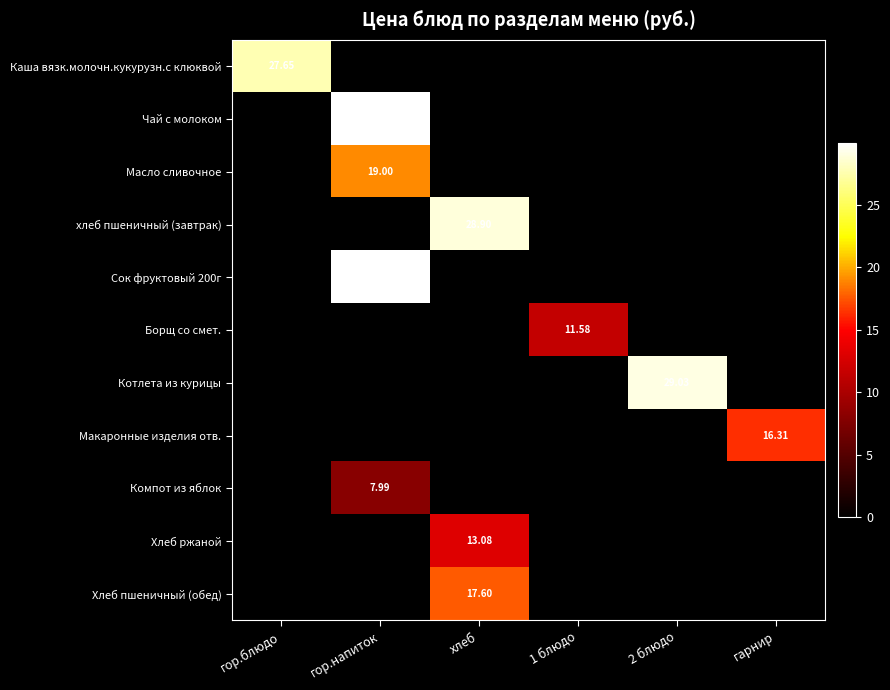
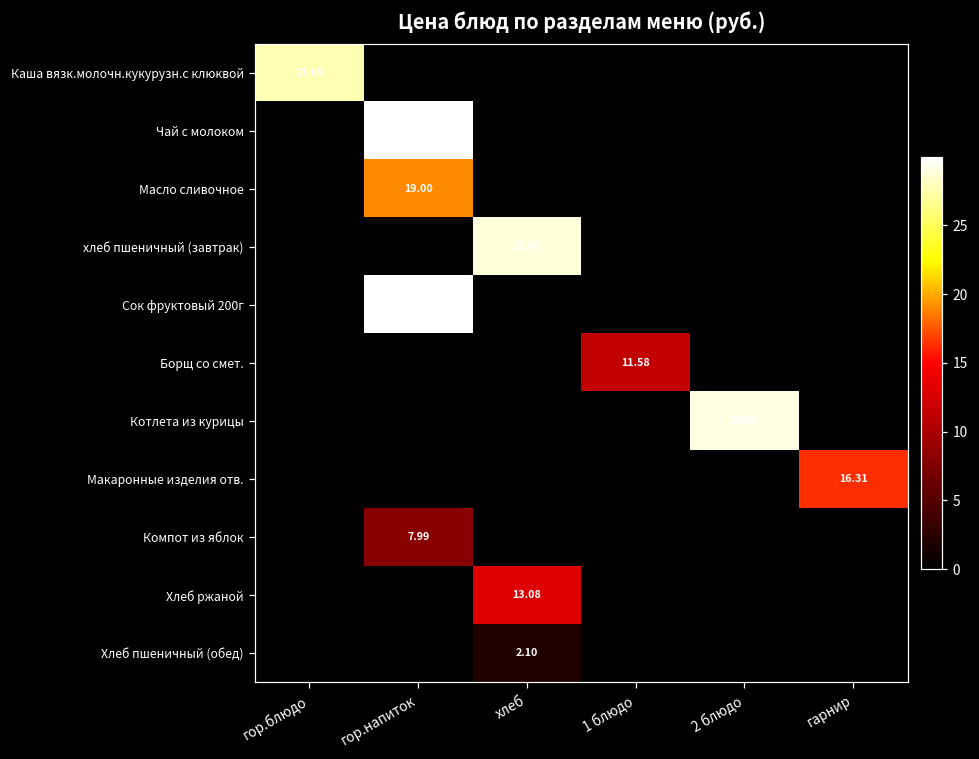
Хлеб пшеничный (обед), хлеб: 17.60 -> 2.10
